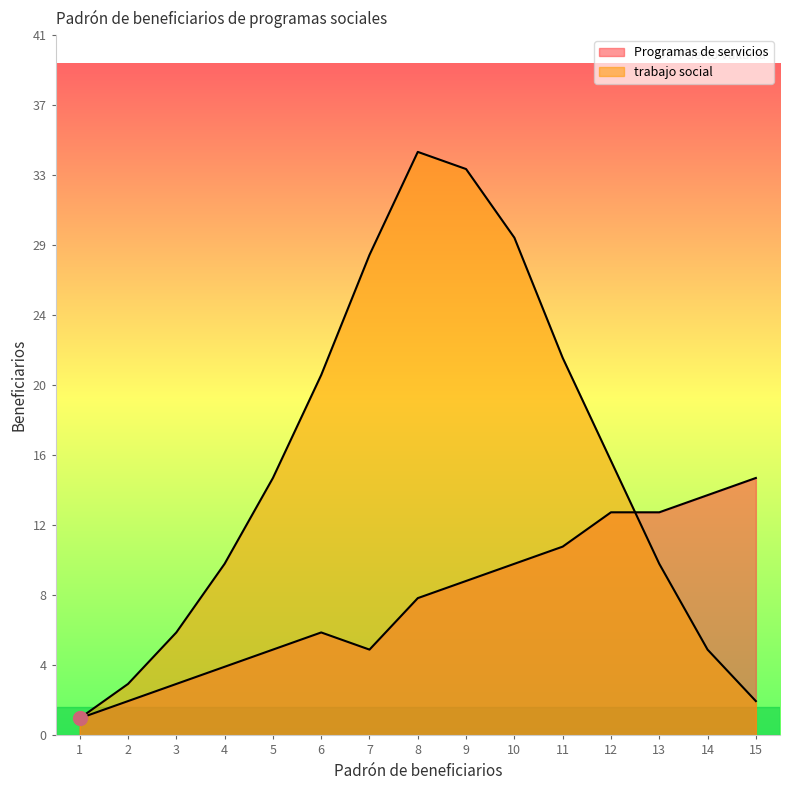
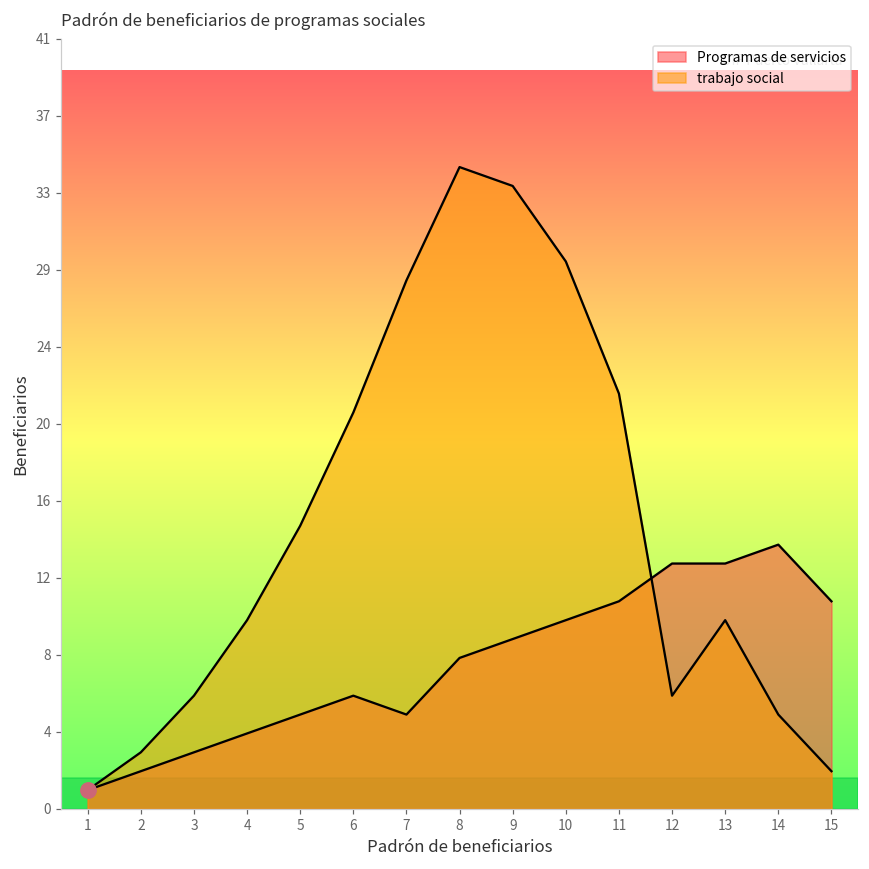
trabajo social, 12: 16 -> 6
Programas de servicios, 15: 15 -> 11
